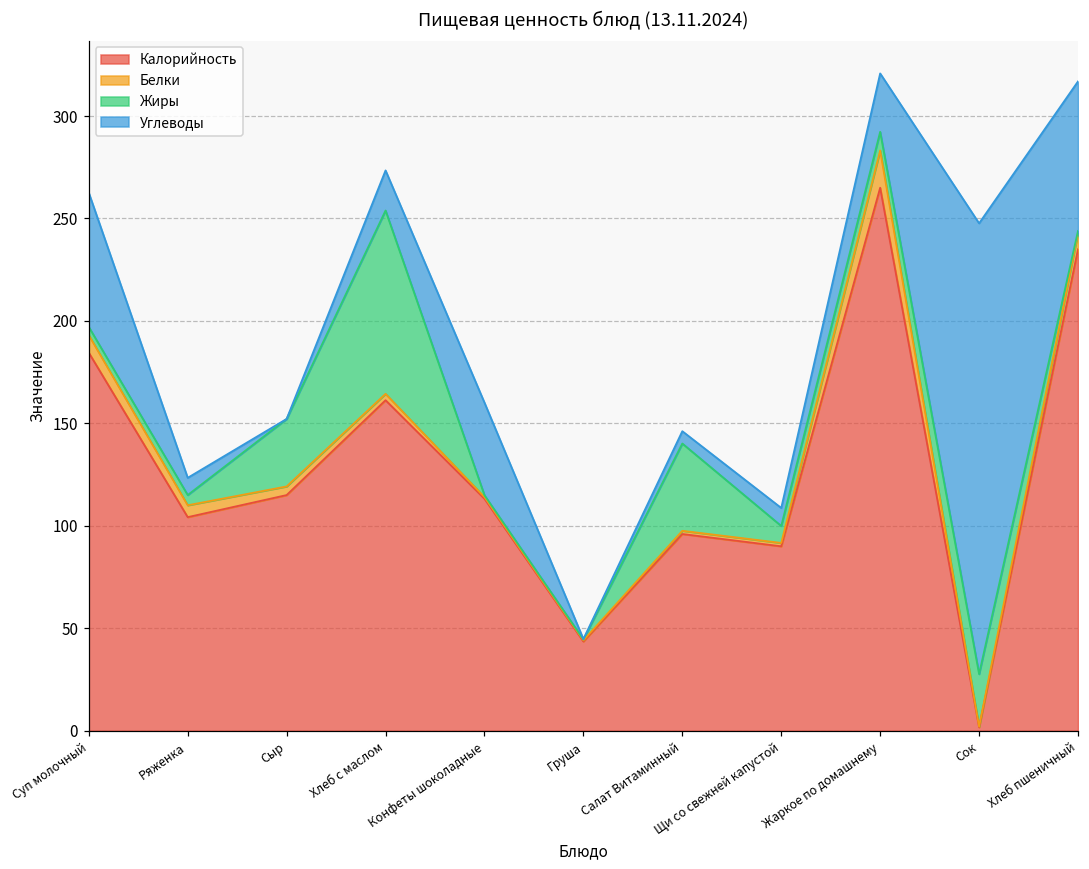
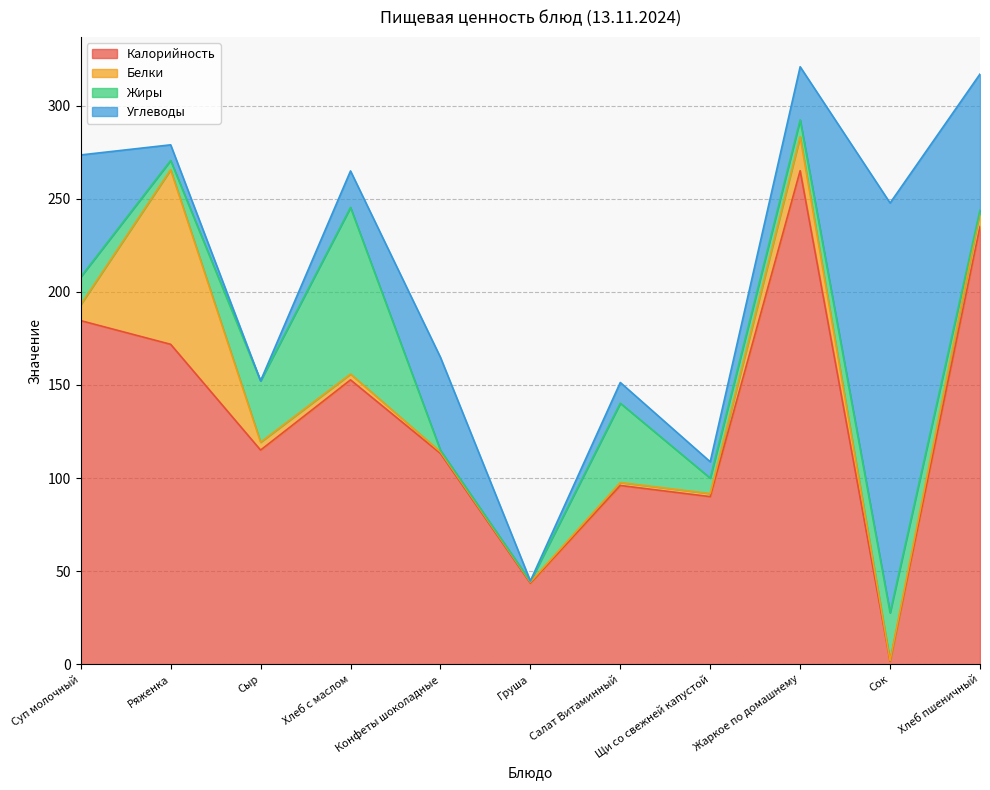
Жиры, Суп молочный: 4 -> 15
Калорийность, Ряженка: 104 -> 172
Белки, Ряженка: 6 -> 94
Калорийность, Хлеб с маслом: 161 -> 153
Углеводы, Конфеты шоколадные: 45 -> 50
Углеводы, Салат Витаминный: 6 -> 11
